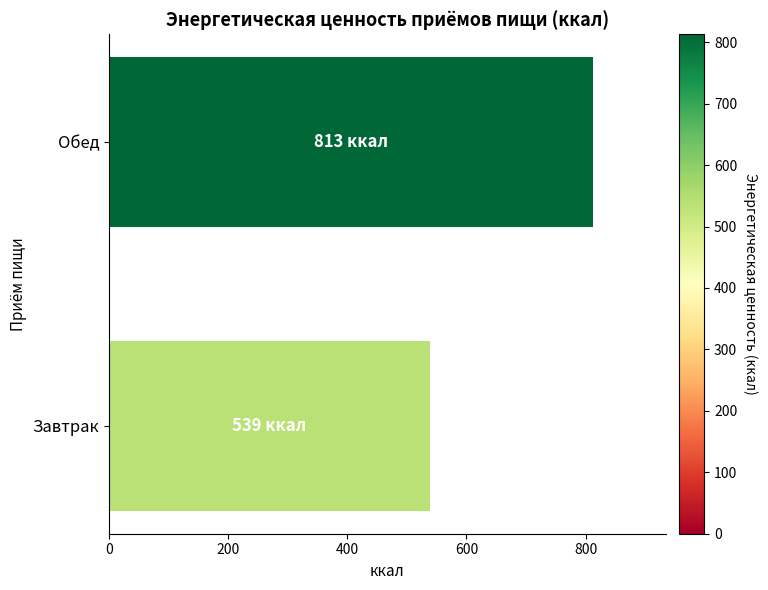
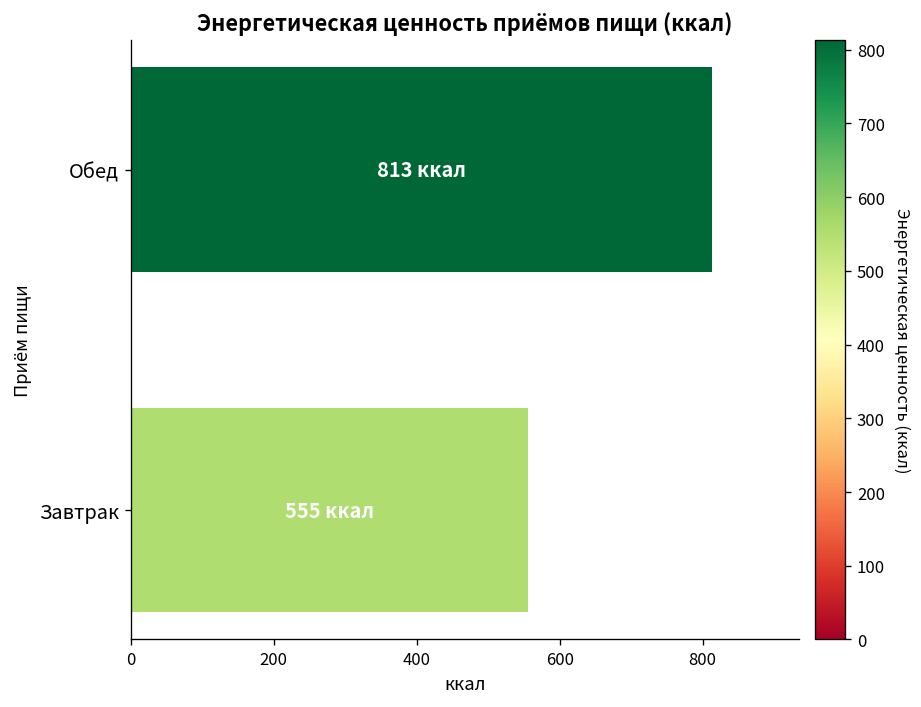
Завтрак: 539 -> 555
